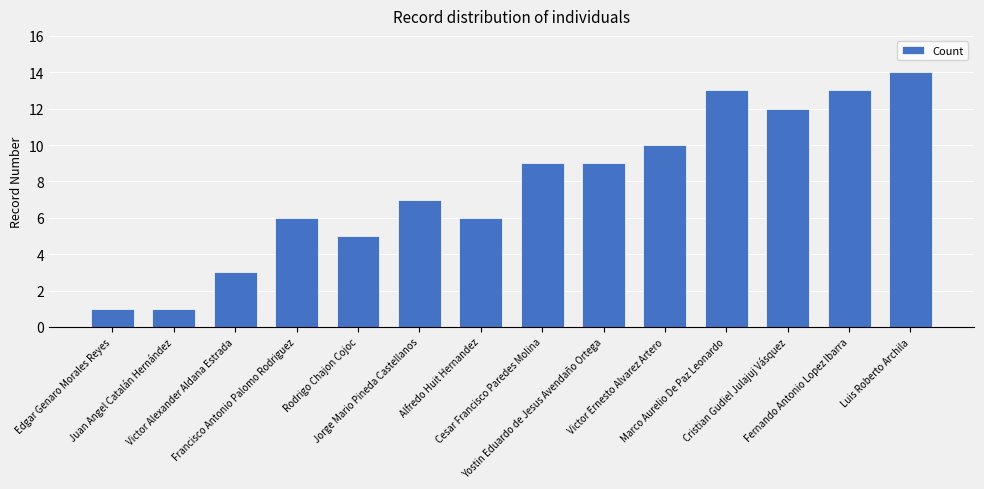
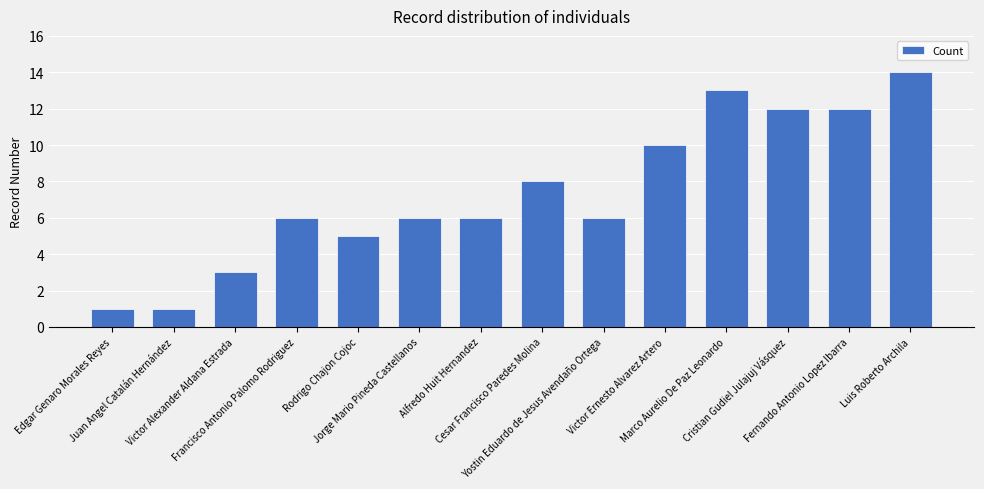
Jorge Mario Pineda Castellanos: 7 -> 6
Cesar Francisco Paredes Molina: 9 -> 8
Yostin Eduardo de Jesus Avendaño Ortega: 9 -> 6
Fernando Antonio Lopez Ibarra: 13 -> 12
